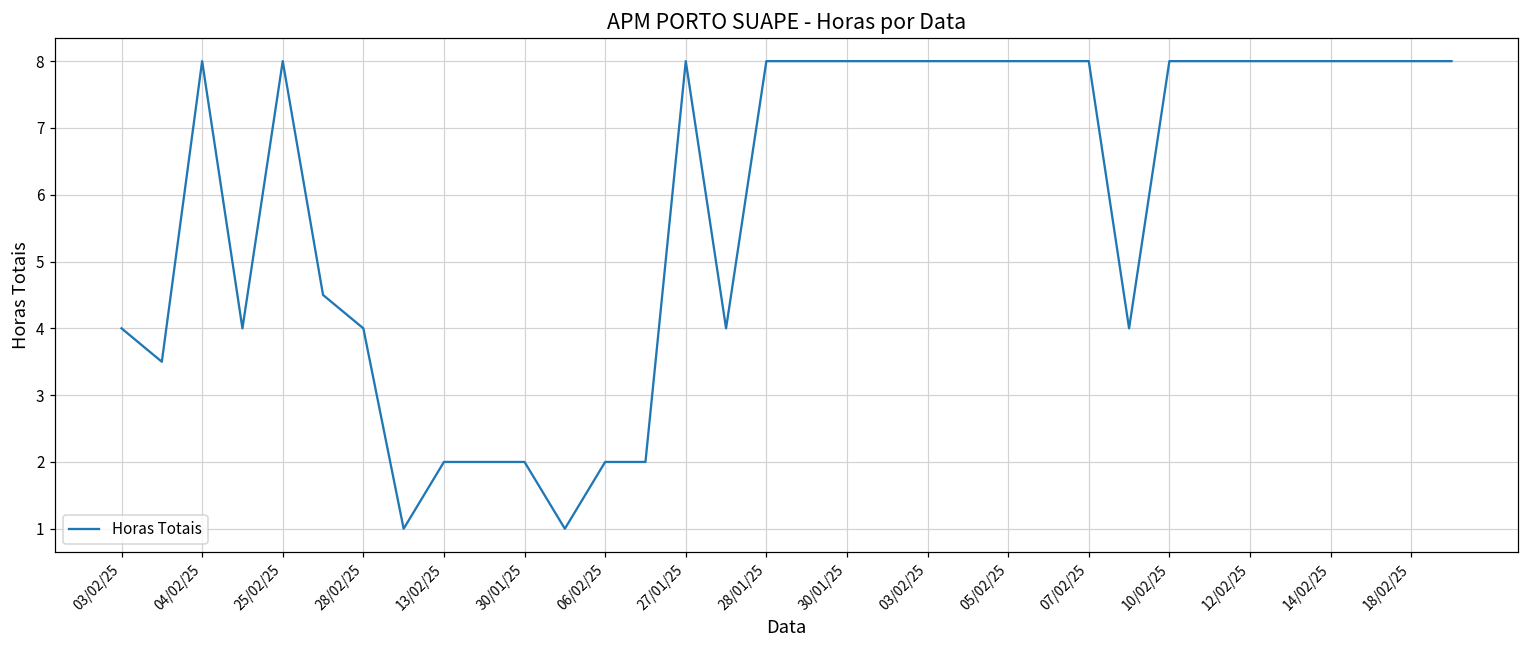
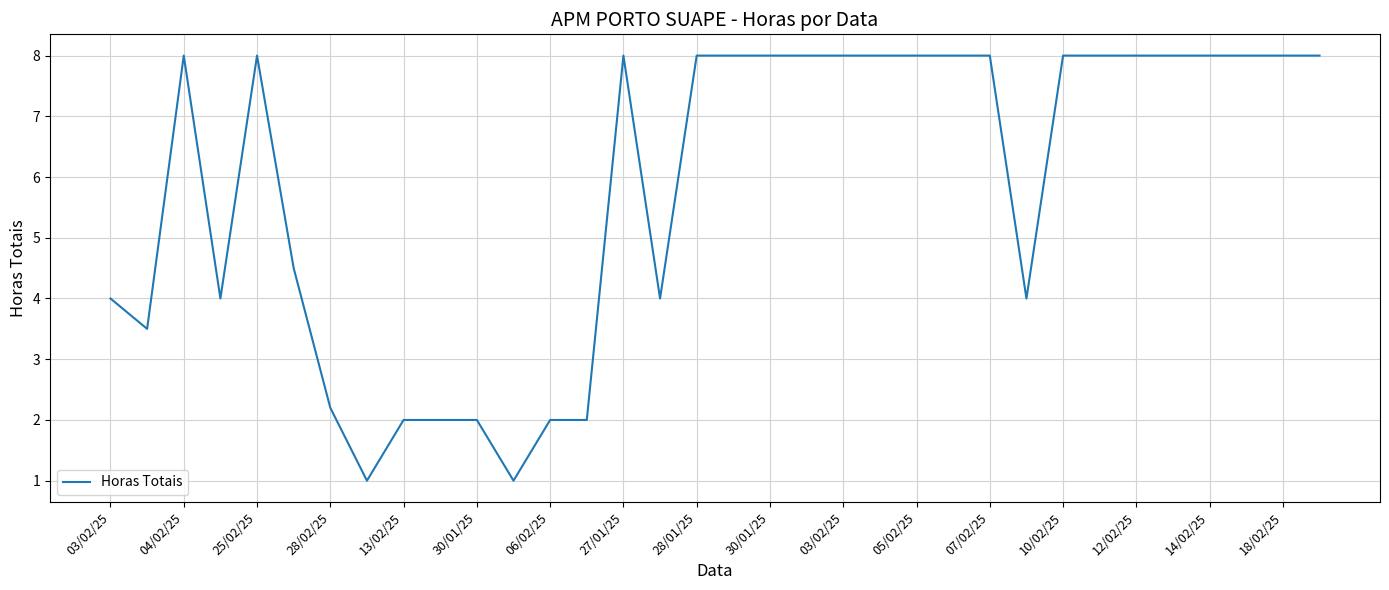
28/02/25: 4.0 -> 2.2
